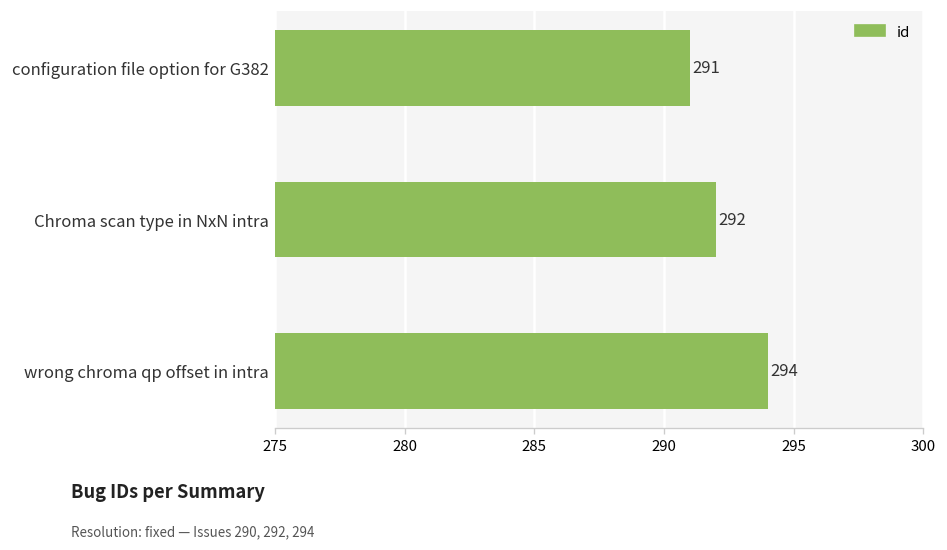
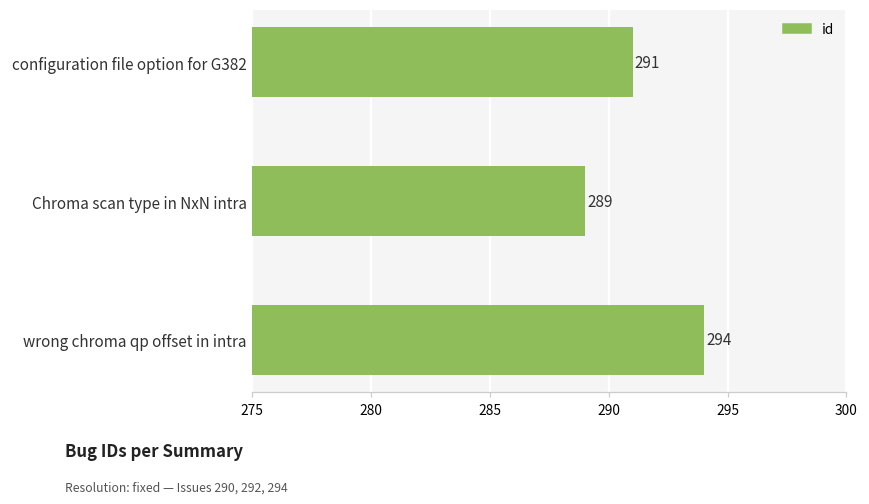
Chroma scan type in NxN intra: 292 -> 289
